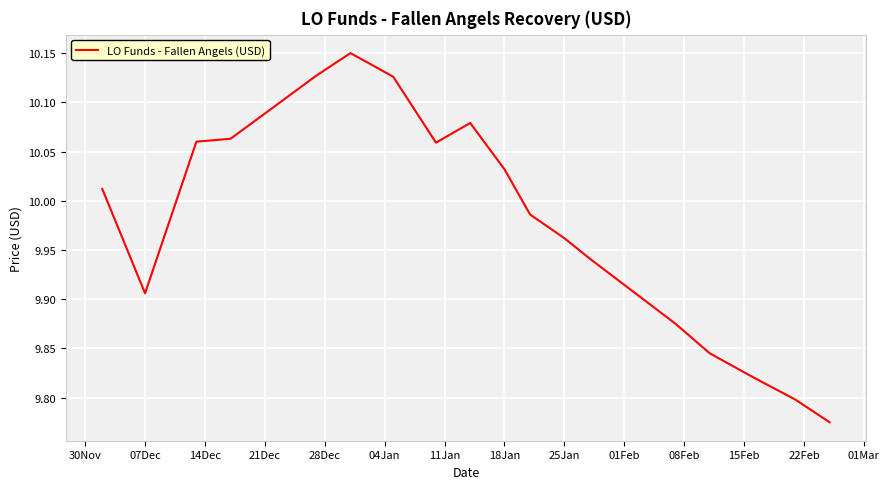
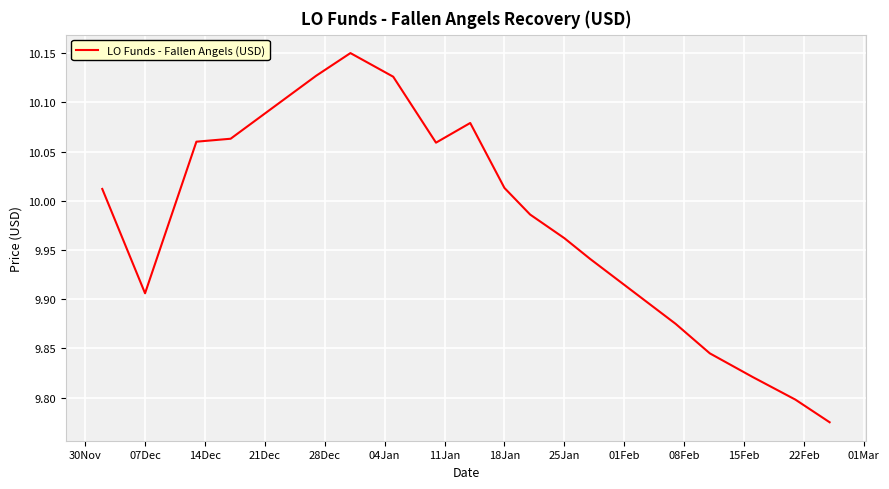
18Jan: 10.03 -> 10.01
